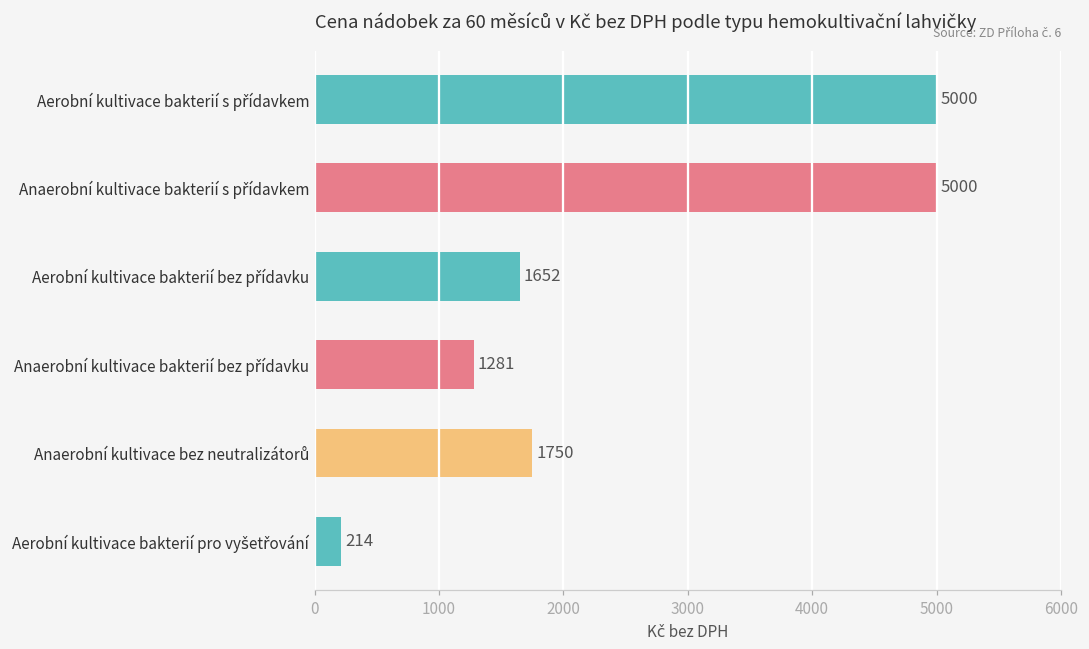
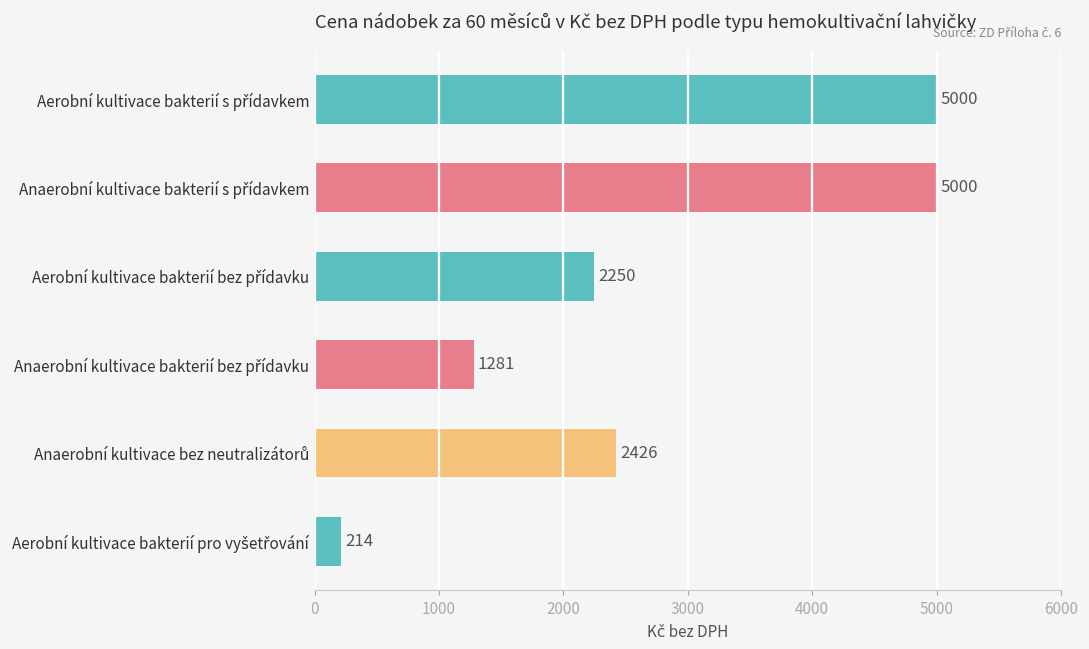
Aerobní kultivace bakterií bez přídavku: 1652 -> 2250
Anaerobní kultivace bez neutralizátorů: 1750 -> 2426
